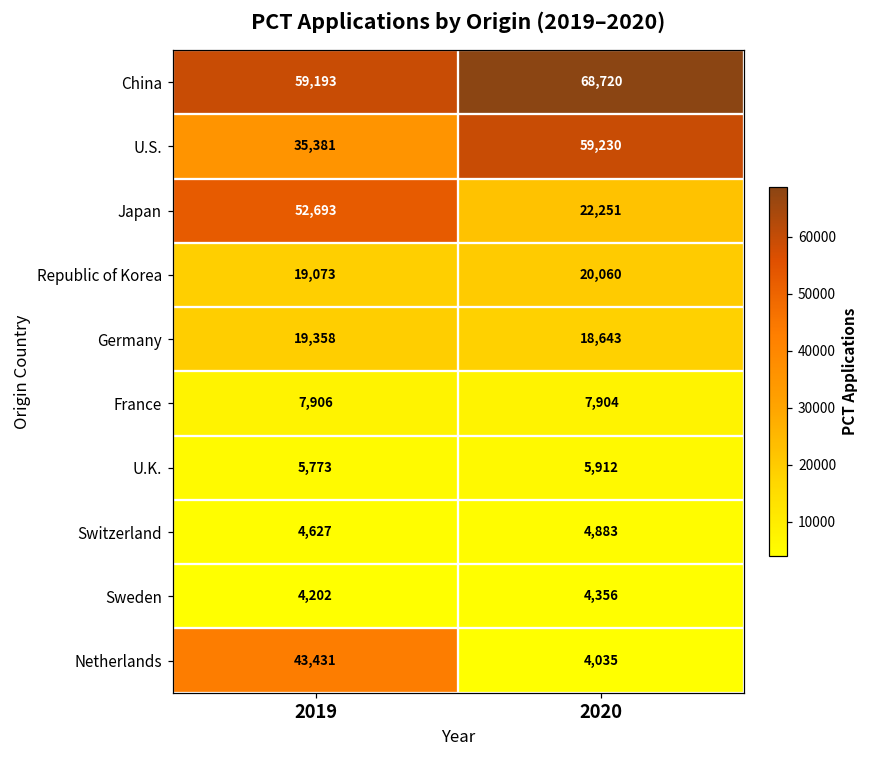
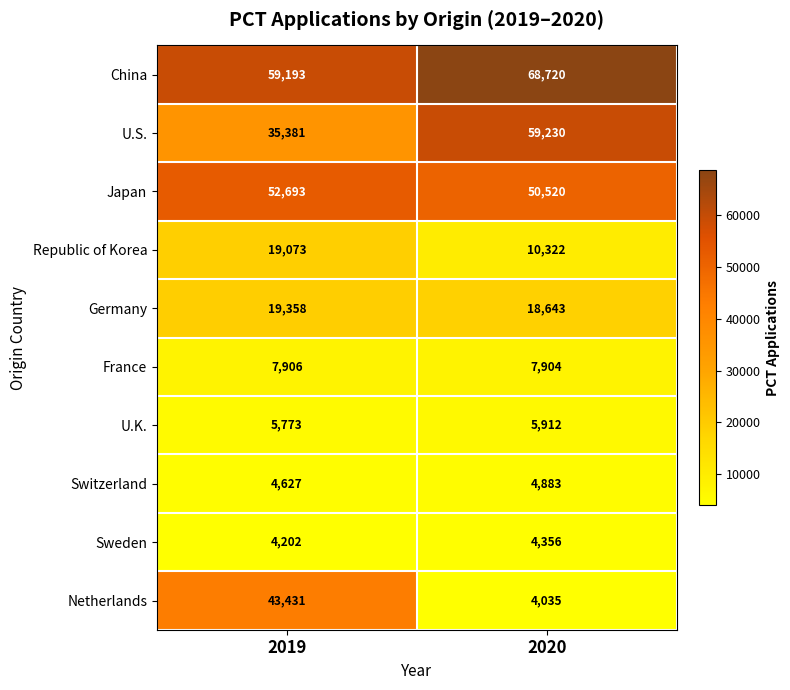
Japan, 2020: 22,251 -> 50,520
Republic of Korea, 2020: 20,060 -> 10,322
